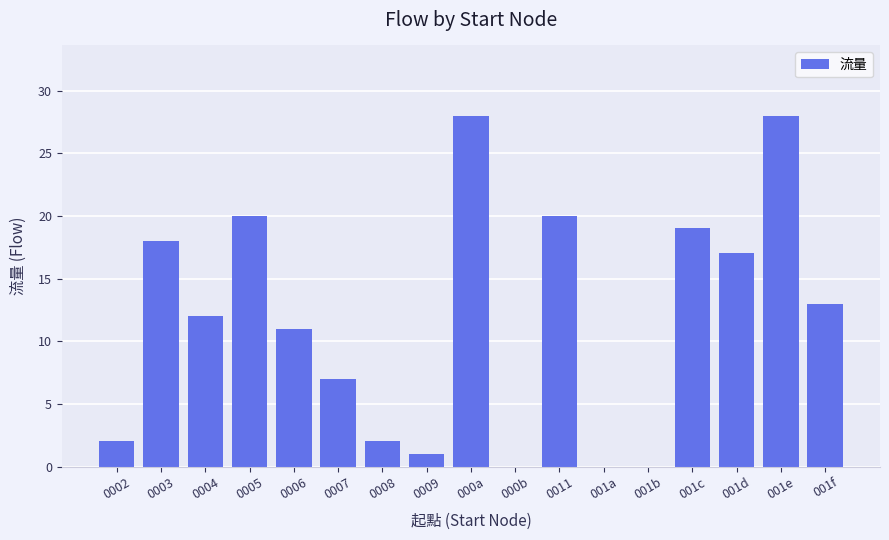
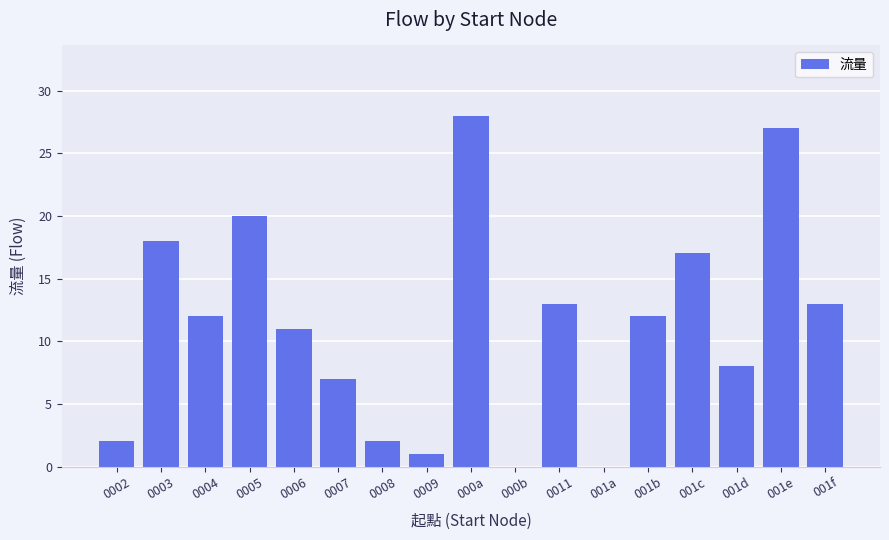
0011: 20 -> 13
001b: 0 -> 12
001c: 19 -> 17
001d: 17 -> 8
001e: 28 -> 27
